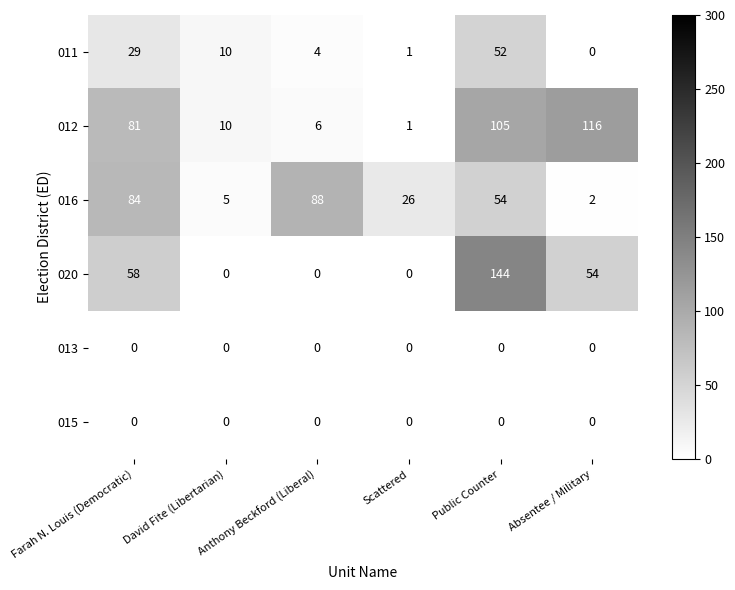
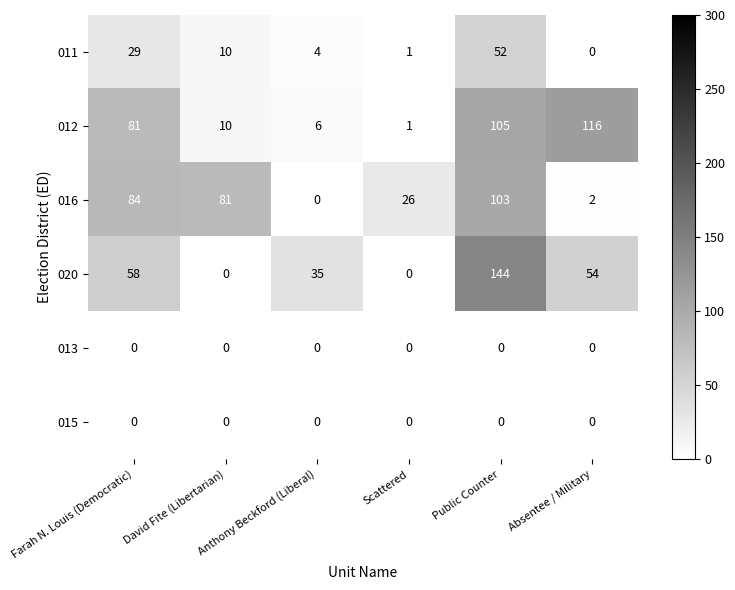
016, David Fite (Libertarian): 5 -> 81
016, Anthony Beckford (Liberal): 88 -> 0
016, Public Counter: 54 -> 103
020, Anthony Beckford (Liberal): 0 -> 35
